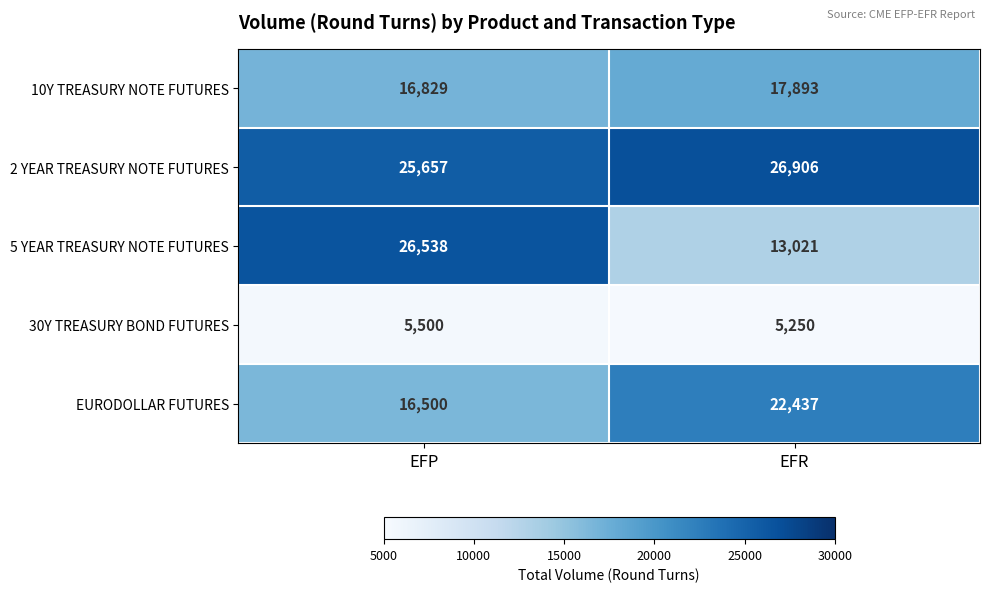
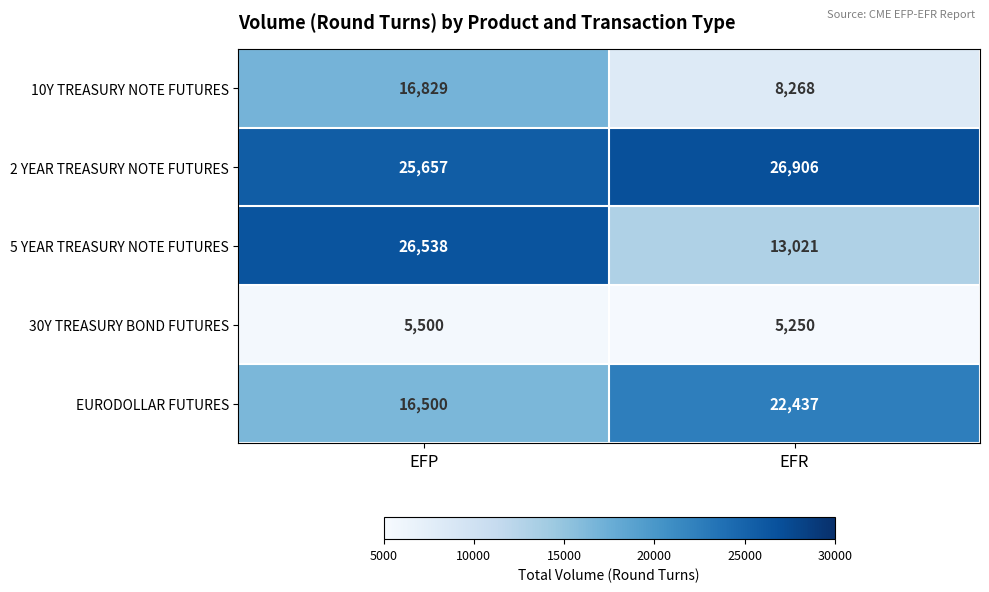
10Y TREASURY NOTE FUTURES, EFR: 17,893 -> 8,268
